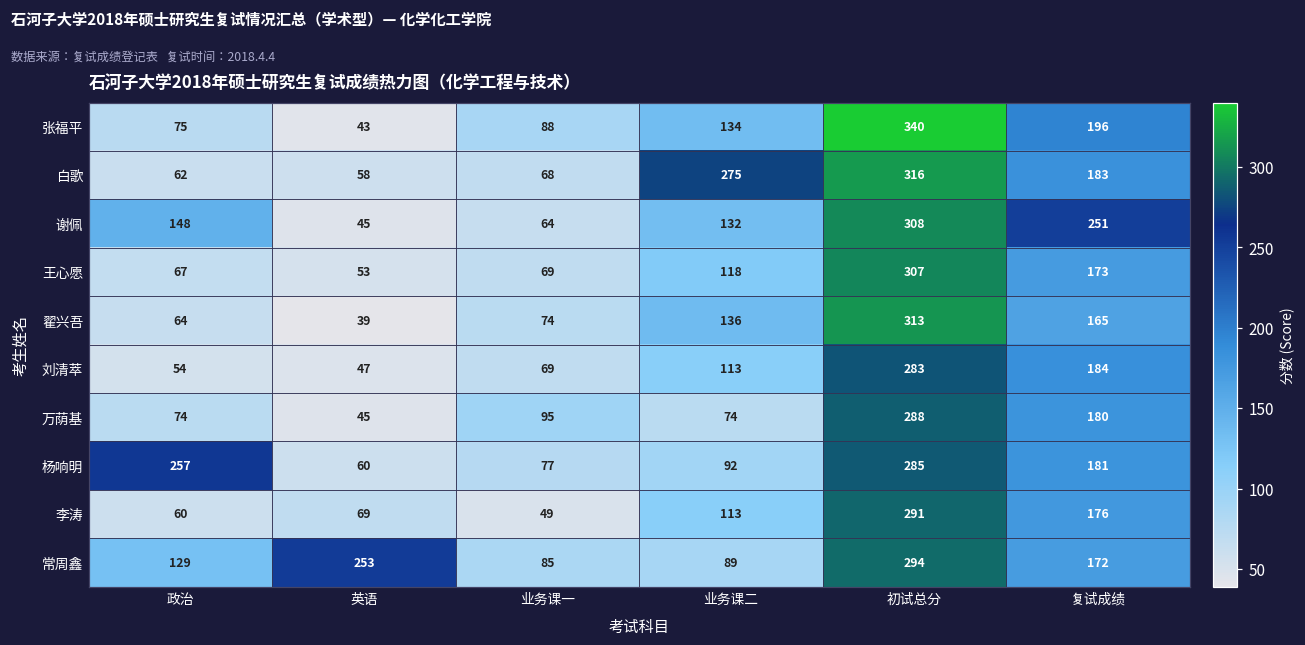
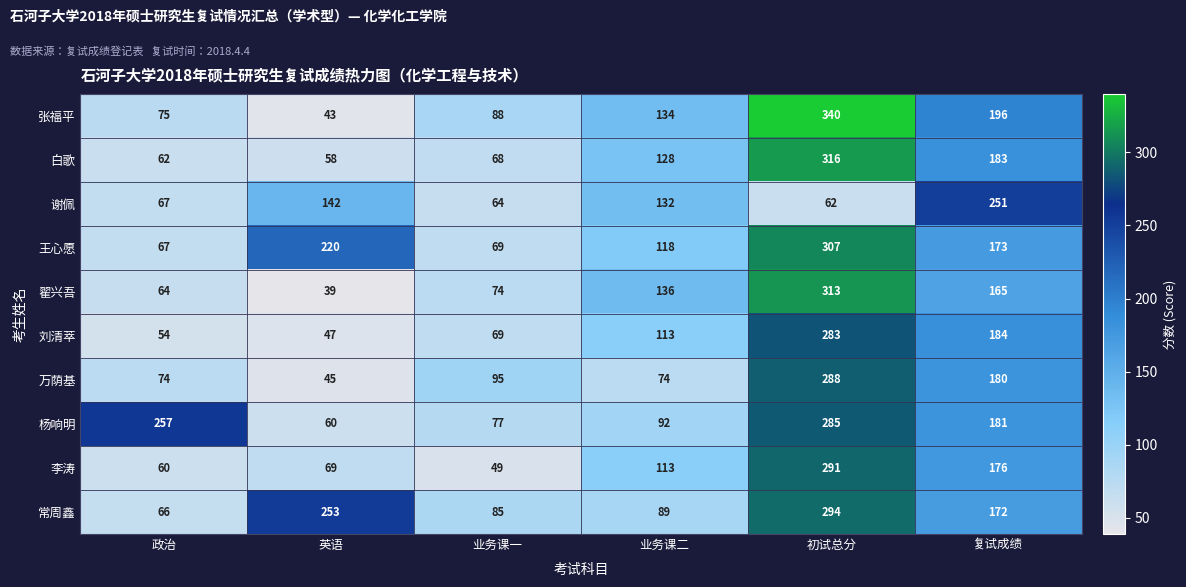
白歌, 业务课二: 275 -> 128
谢佩, 政治: 148 -> 67
谢佩, 英语: 45 -> 142
谢佩, 初试总分: 308 -> 62
王心愿, 英语: 53 -> 220
常周鑫, 政治: 129 -> 66
